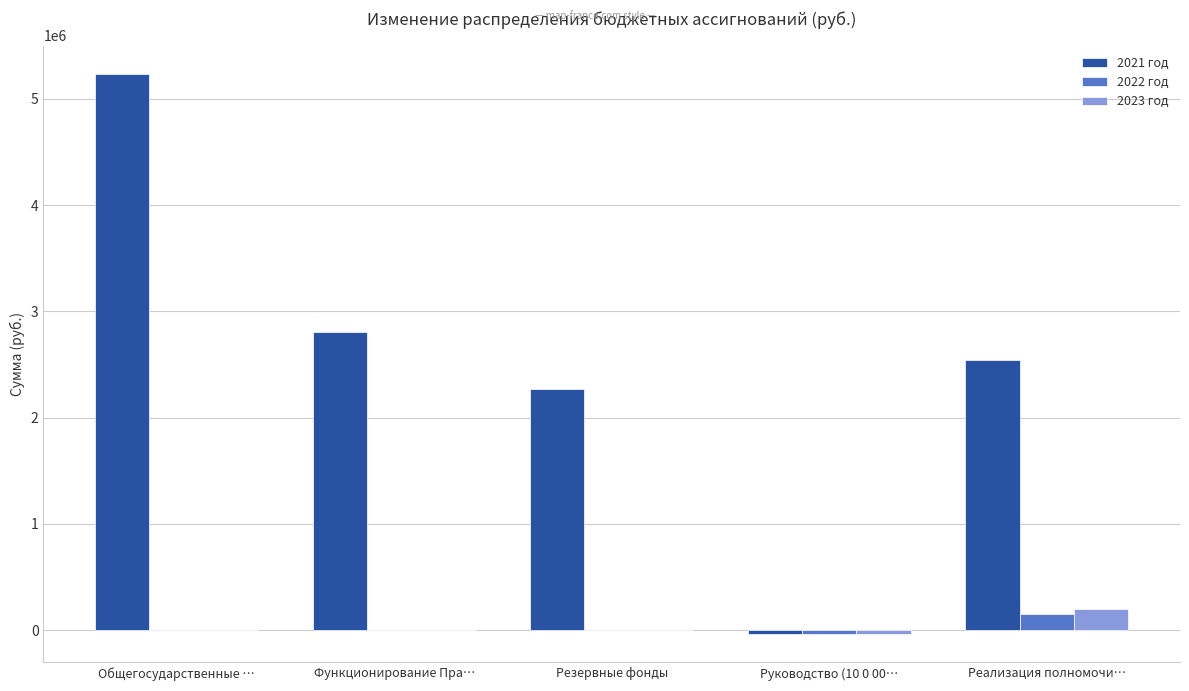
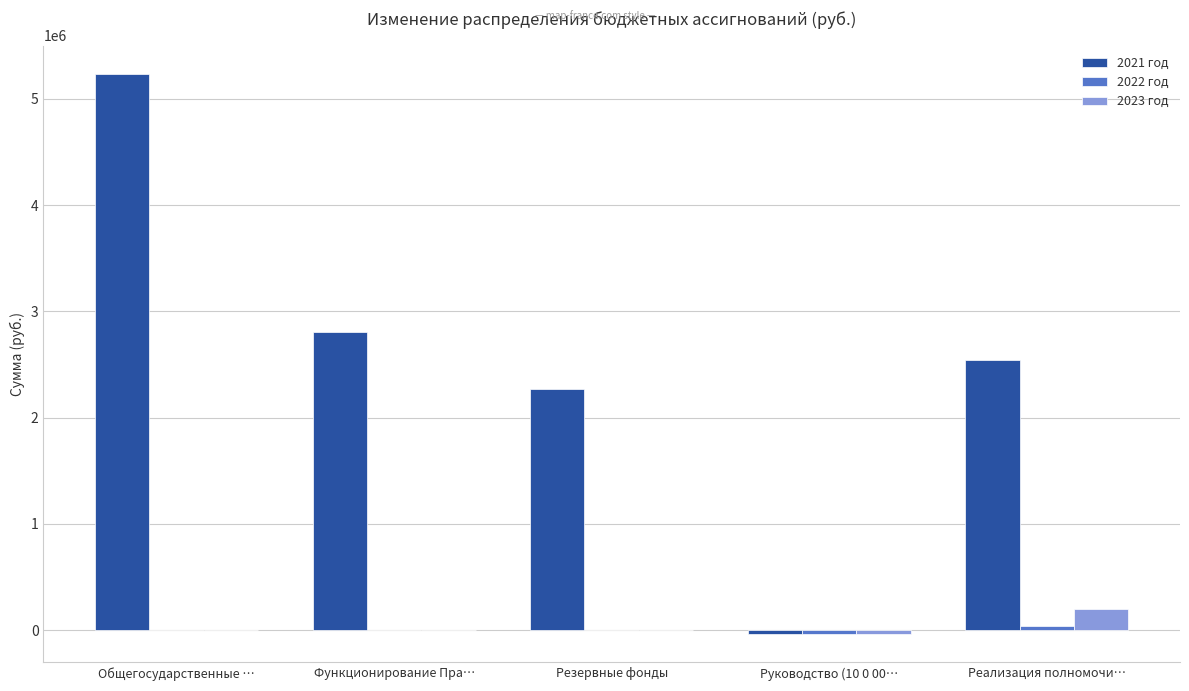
2022 год, Реализация полномочи…: 150000 -> 40000
